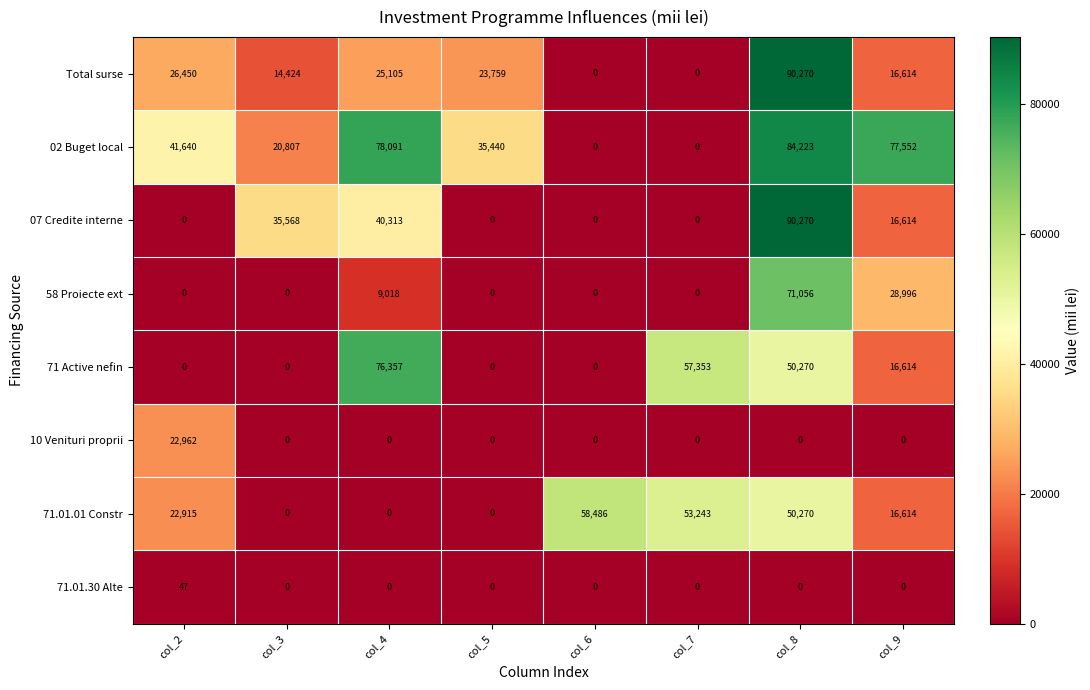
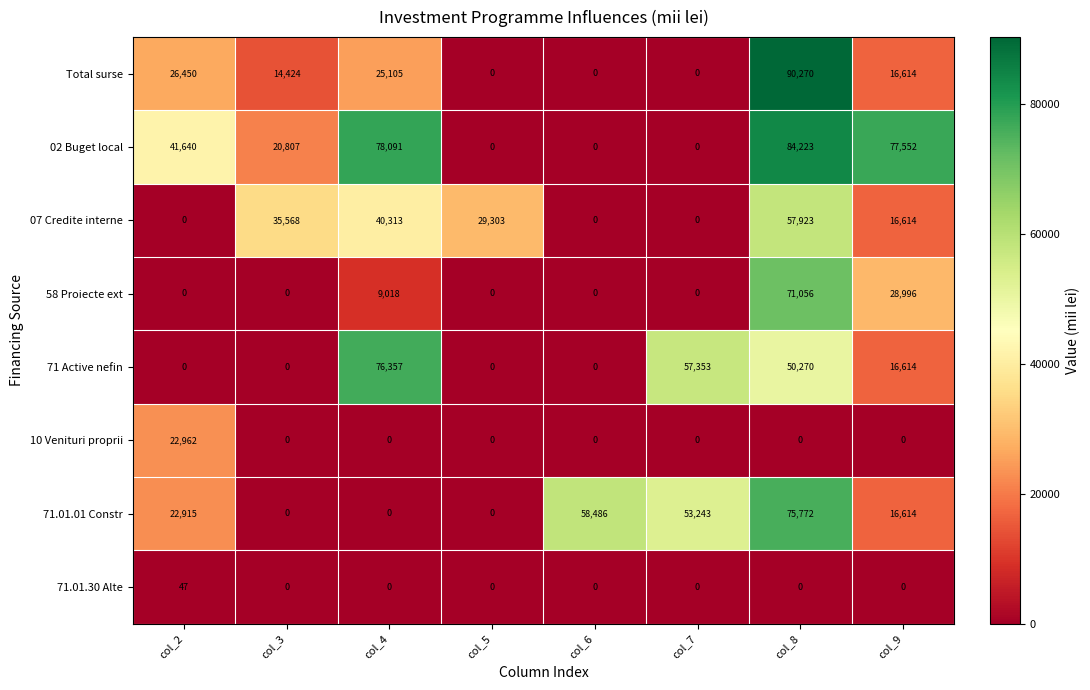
Total surse, col_5: 23,759 -> 0
02 Buget local, col_5: 35,440 -> 0
07 Credite interne, col_5: 0 -> 29,303
07 Credite interne, col_8: 90,270 -> 57,923
71.01.01 Constr, col_8: 50,270 -> 75,772
